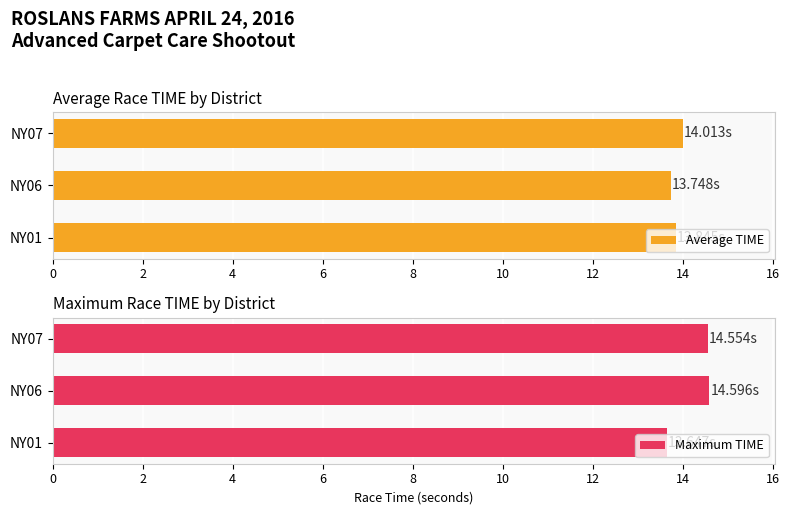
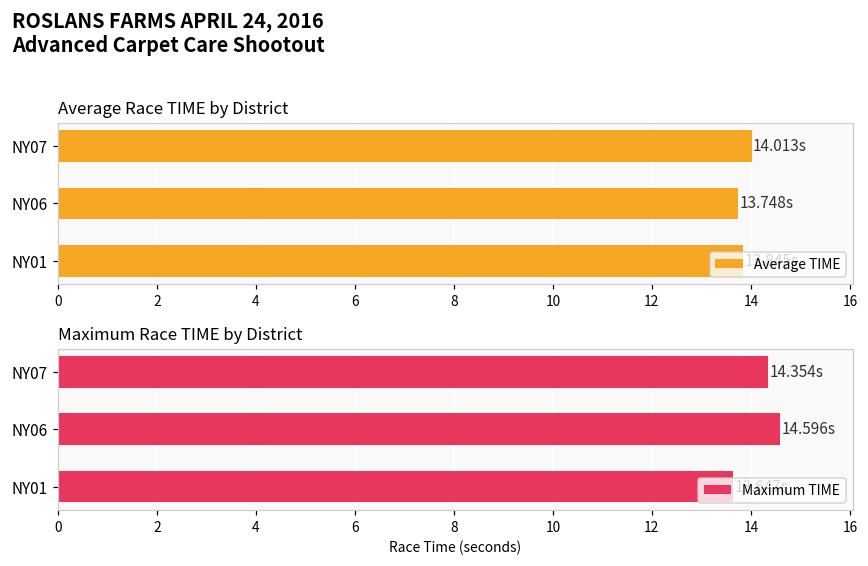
Maximum Race TIME by District, NY07: 14.554s -> 14.354s
